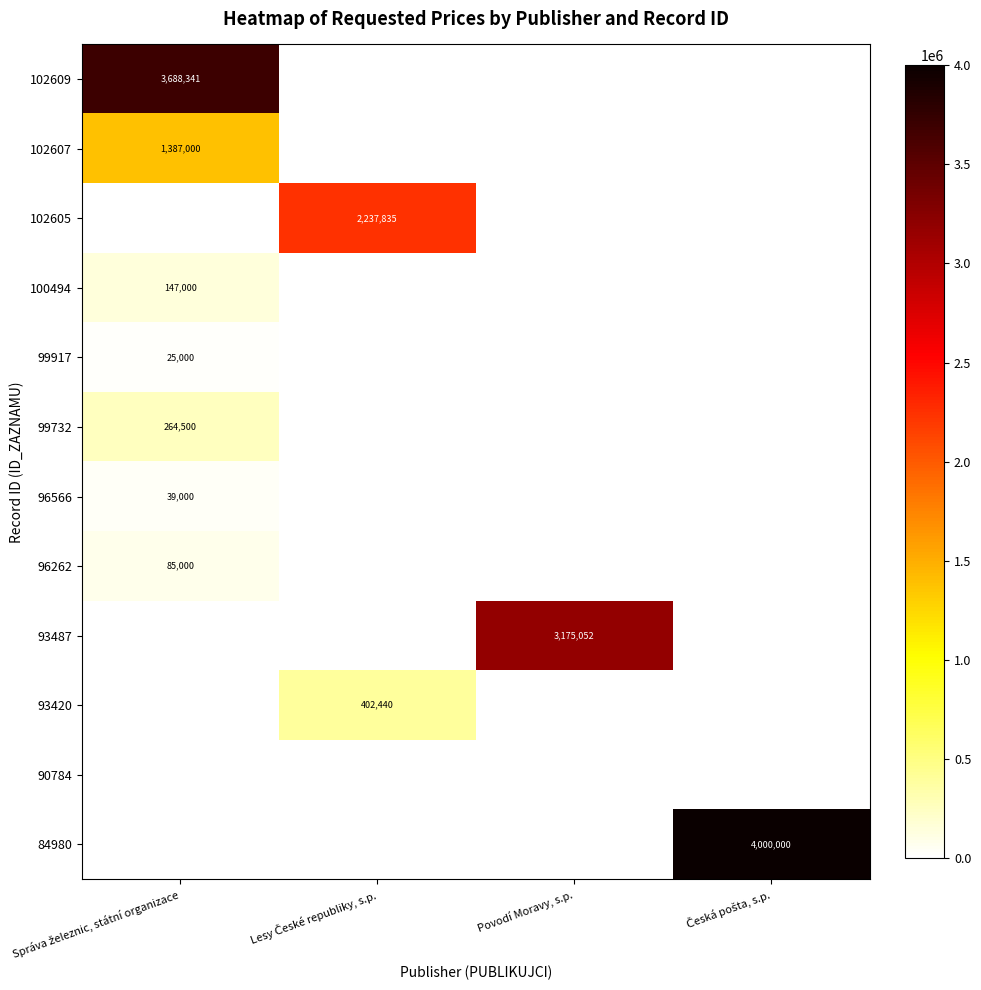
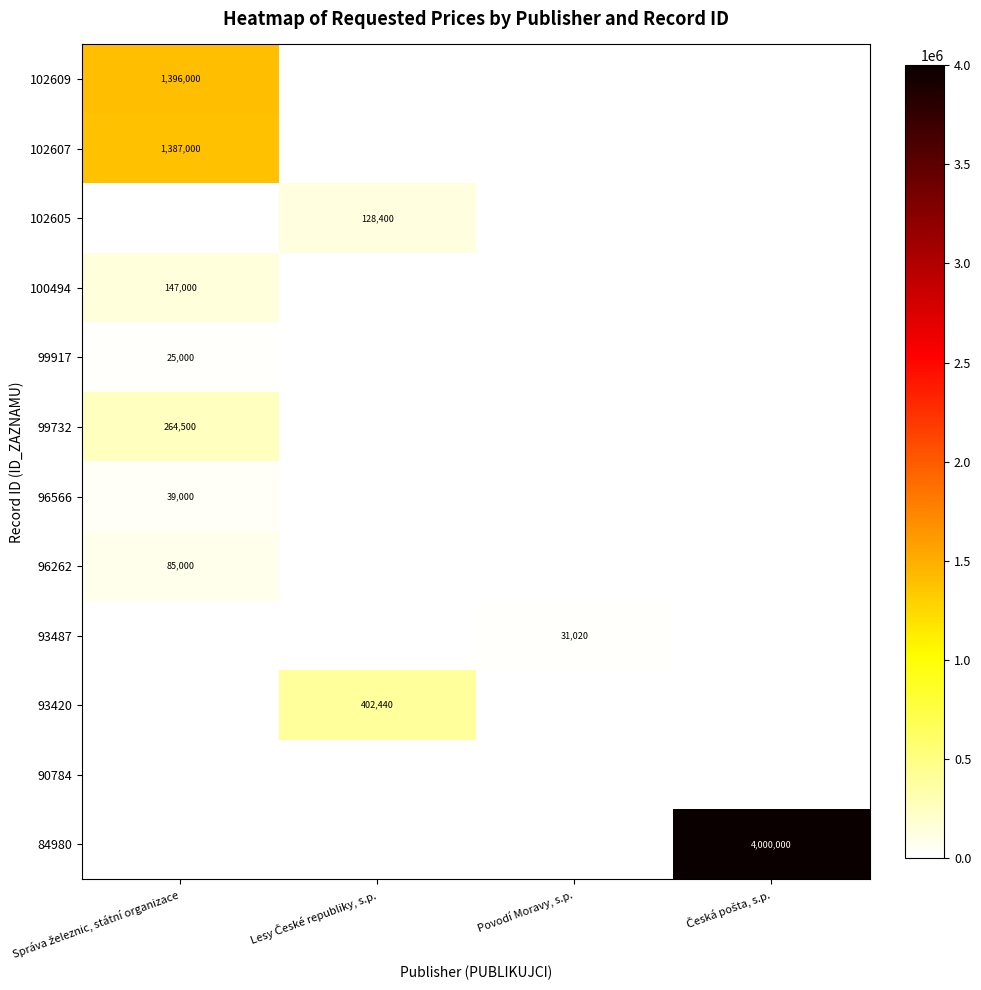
102609, Správa železnic, státní organizace: 3,688,341 -> 1,396,000
102605, Lesy České republiky, s.p.: 2,237,835 -> 128,400
93487, Povodí Moravy, s.p.: 3,175,052 -> 31,020
